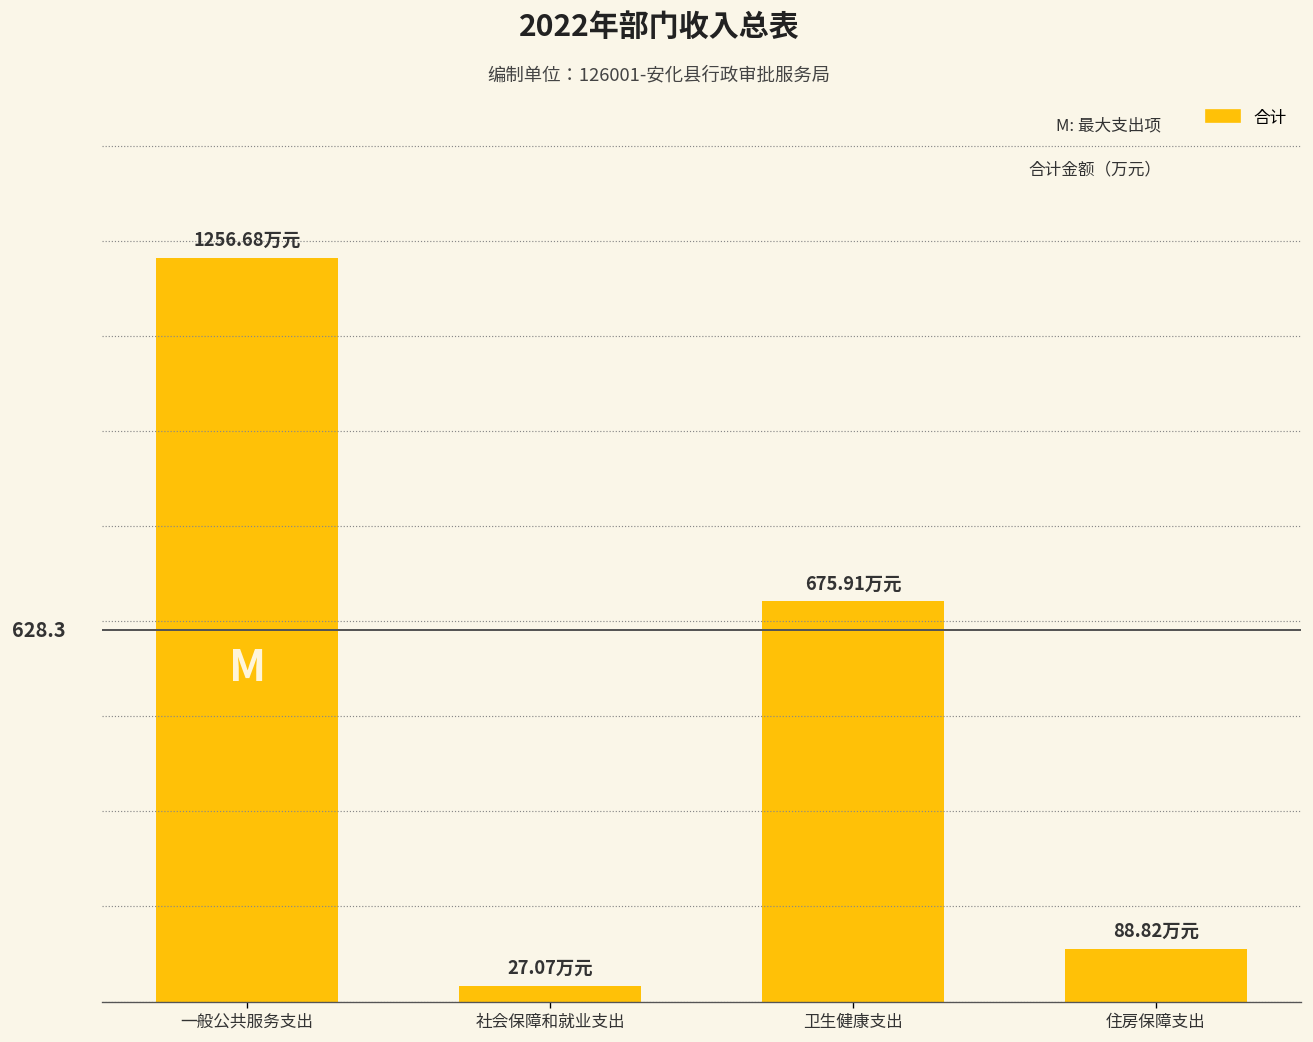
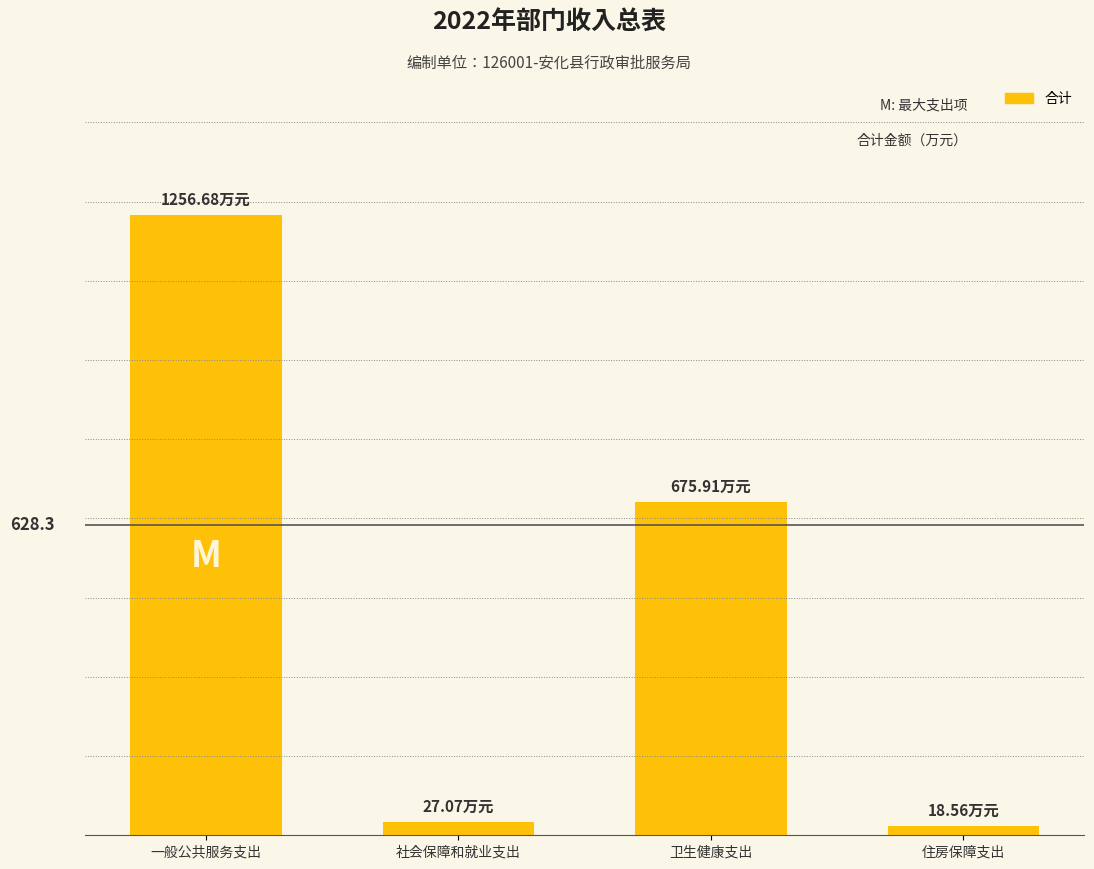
住房保障支出: 88.82 -> 18.56
